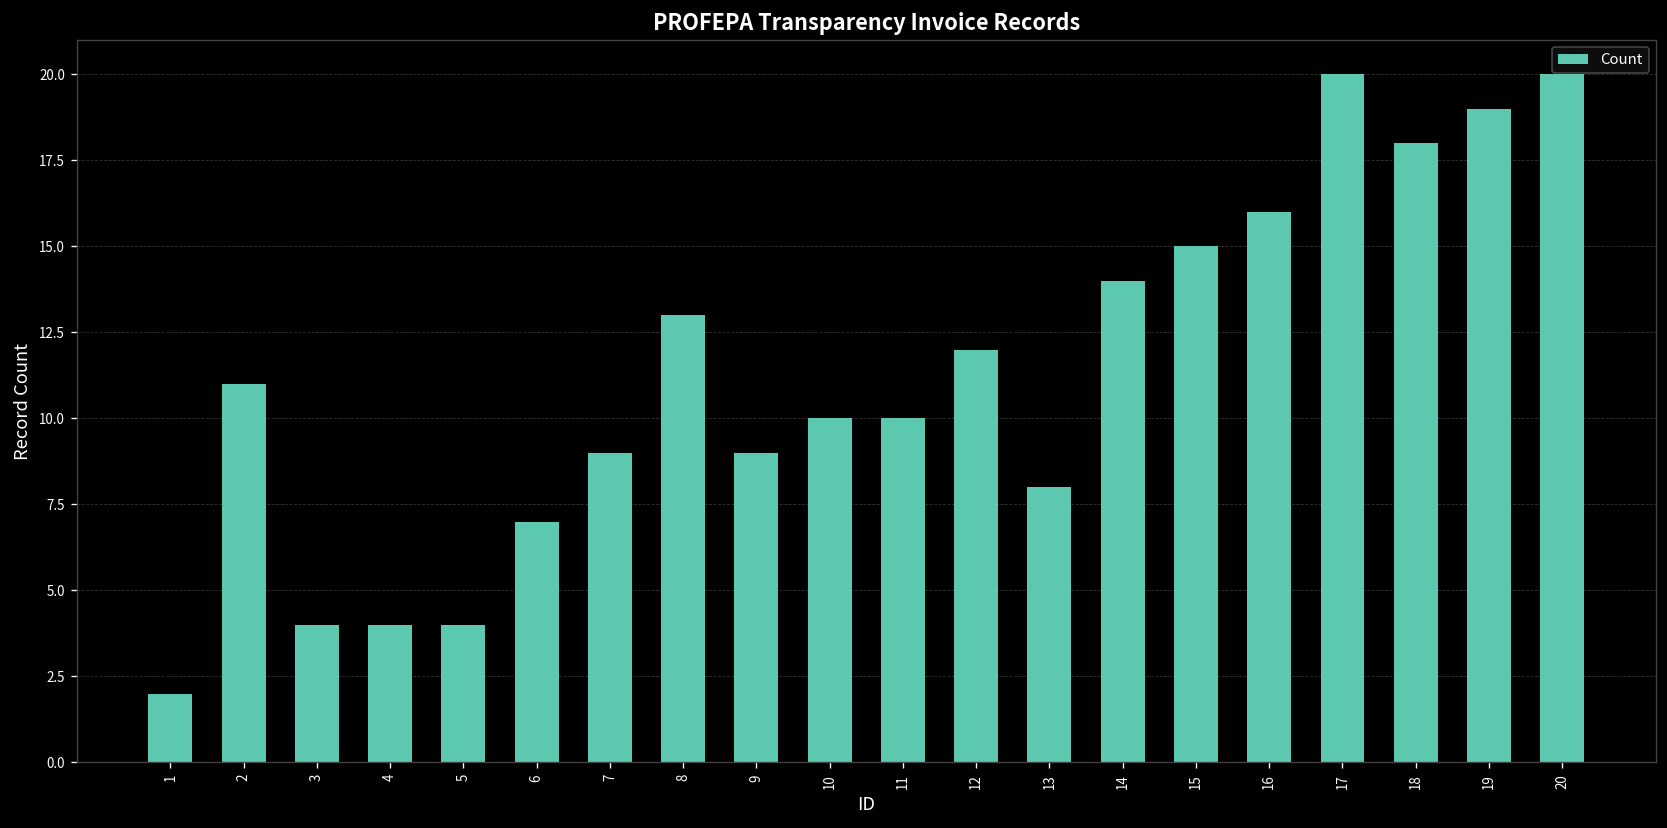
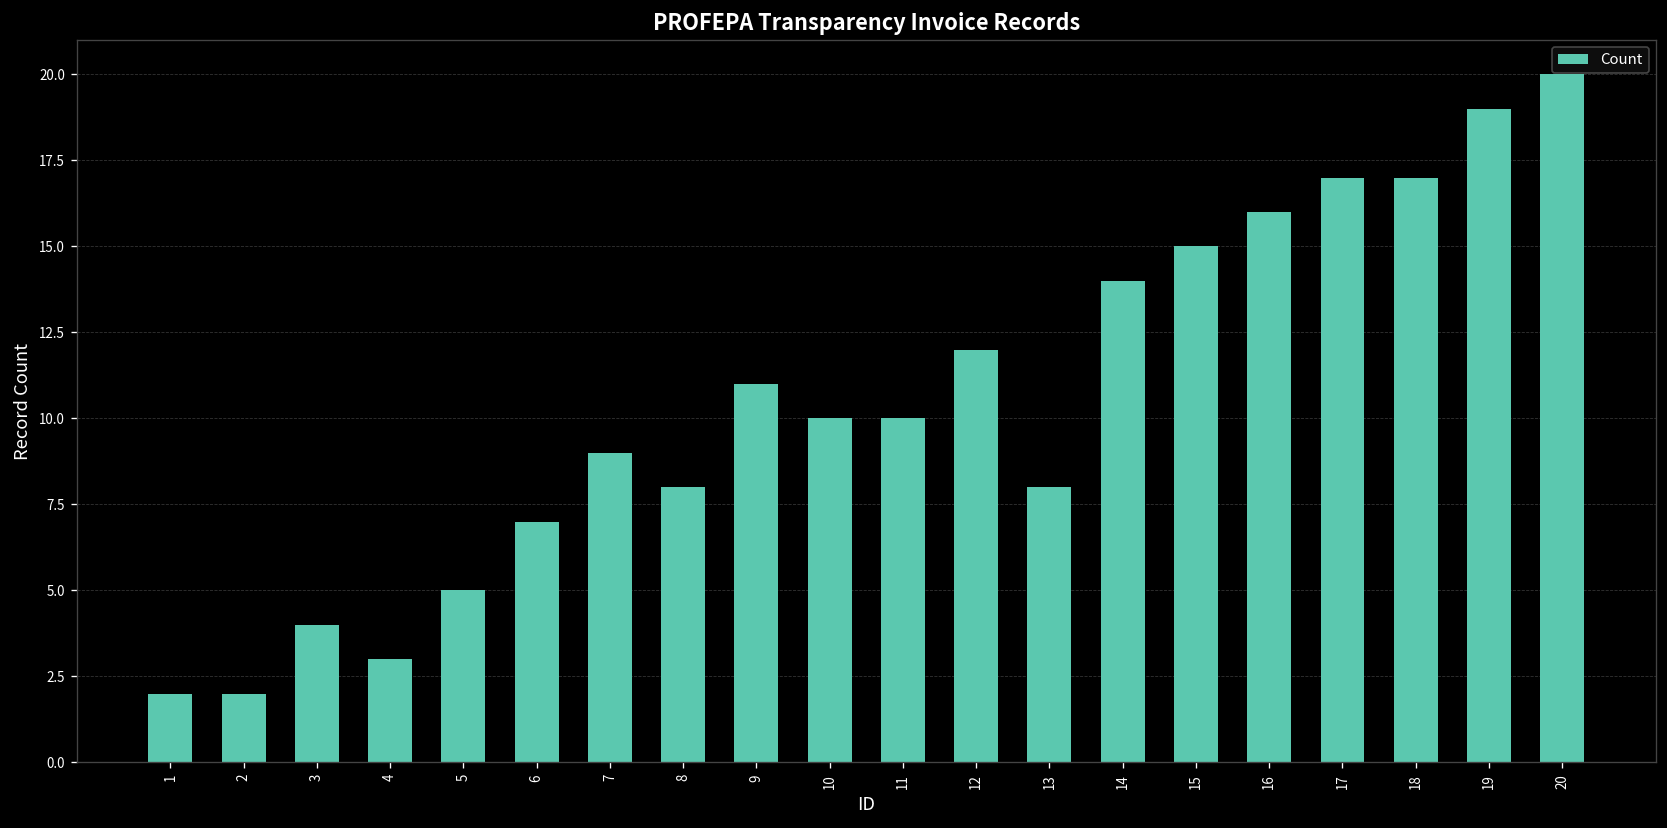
2: 11 -> 2
4: 4 -> 3
5: 4 -> 5
8: 13 -> 8
9: 9 -> 11
17: 20 -> 17
18: 18 -> 17
